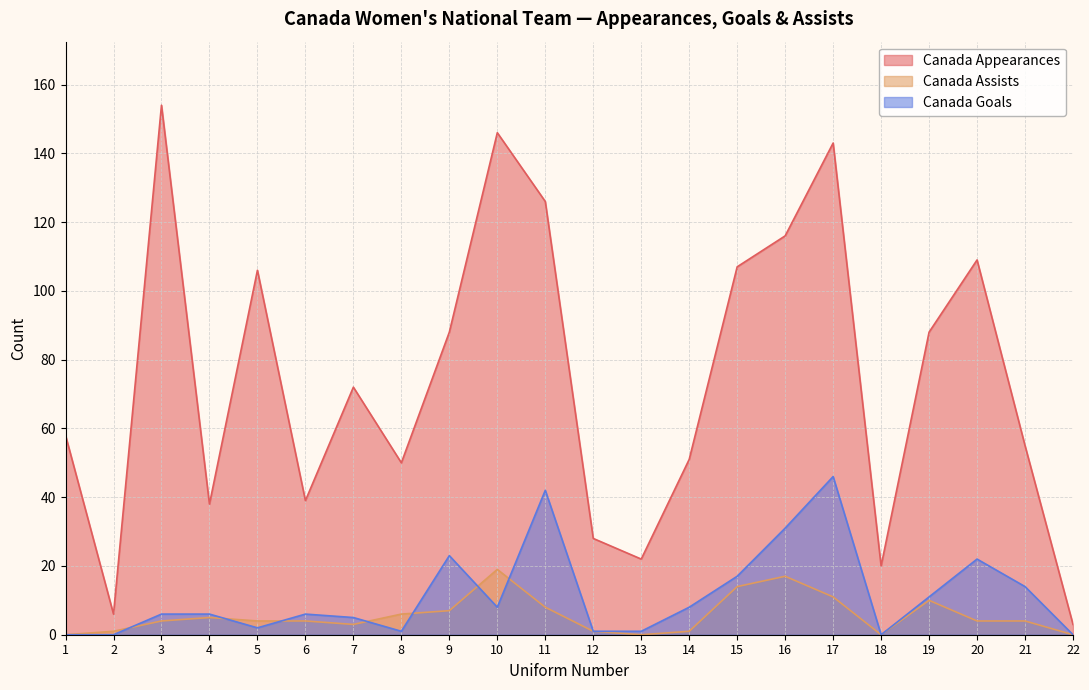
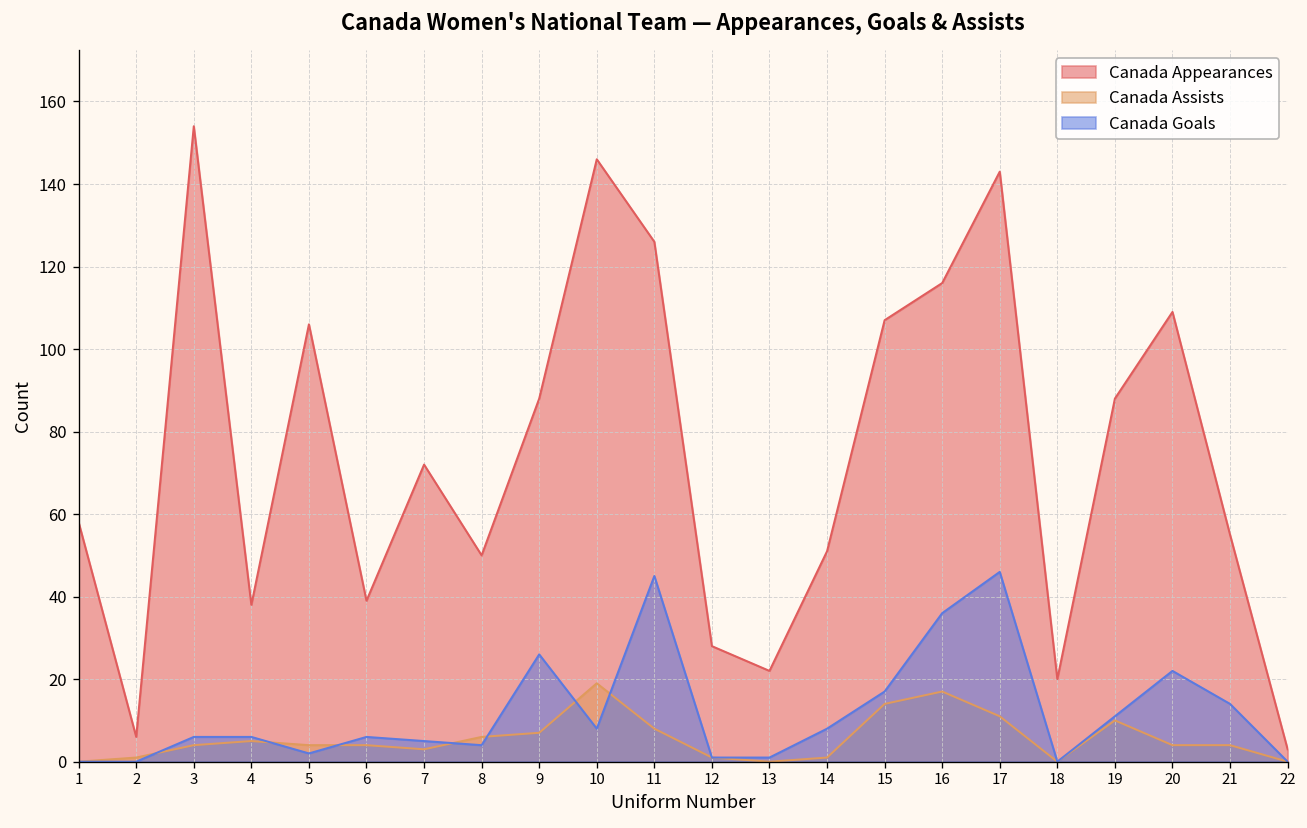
Canada Goals, 8: 1 -> 4
Canada Goals, 9: 23 -> 26
Canada Goals, 11: 42 -> 45
Canada Goals, 16: 31 -> 36
